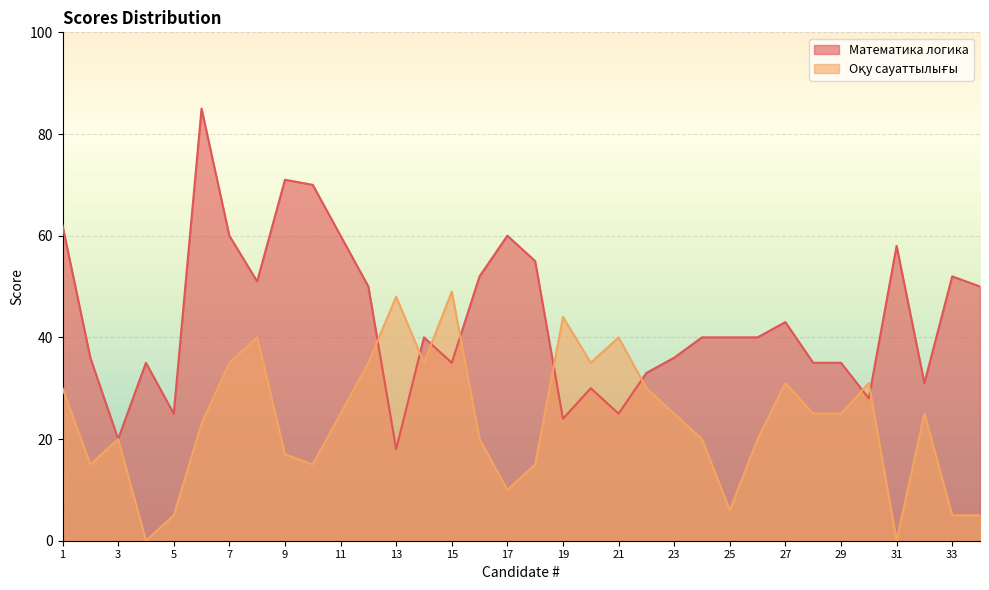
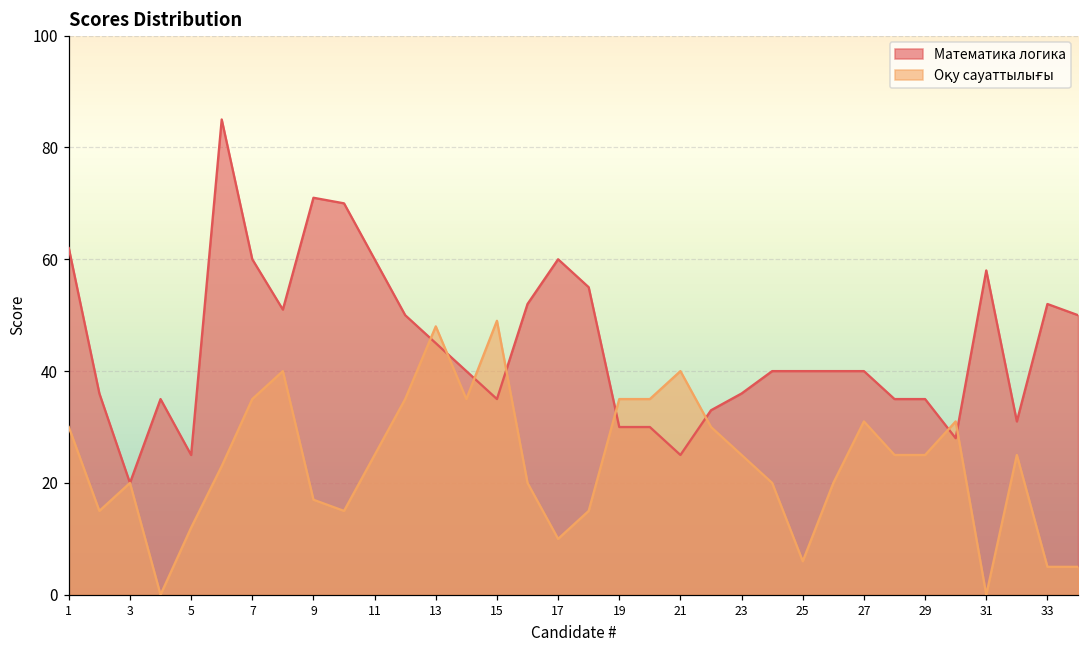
Оқу сауаттылығы, 5: 5 -> 12
Математика логика, 13: 18 -> 45
Математика логика, 19: 24 -> 30
Оқу сауаттылығы, 19: 44 -> 35
Математика логика, 27: 43 -> 40
